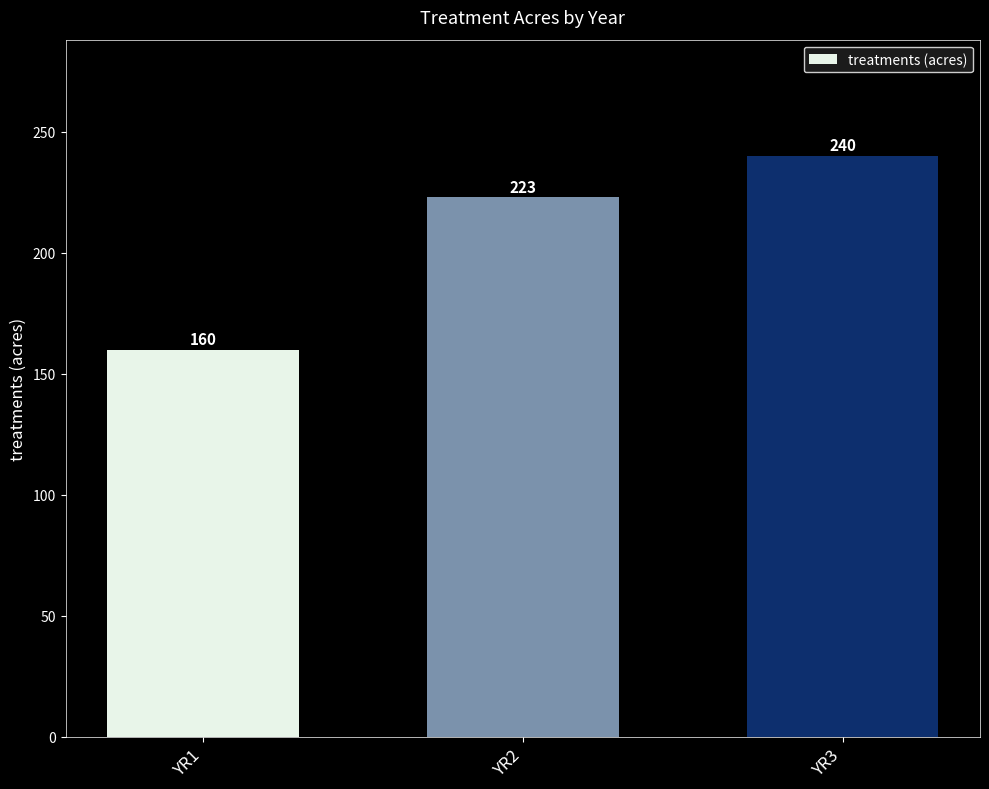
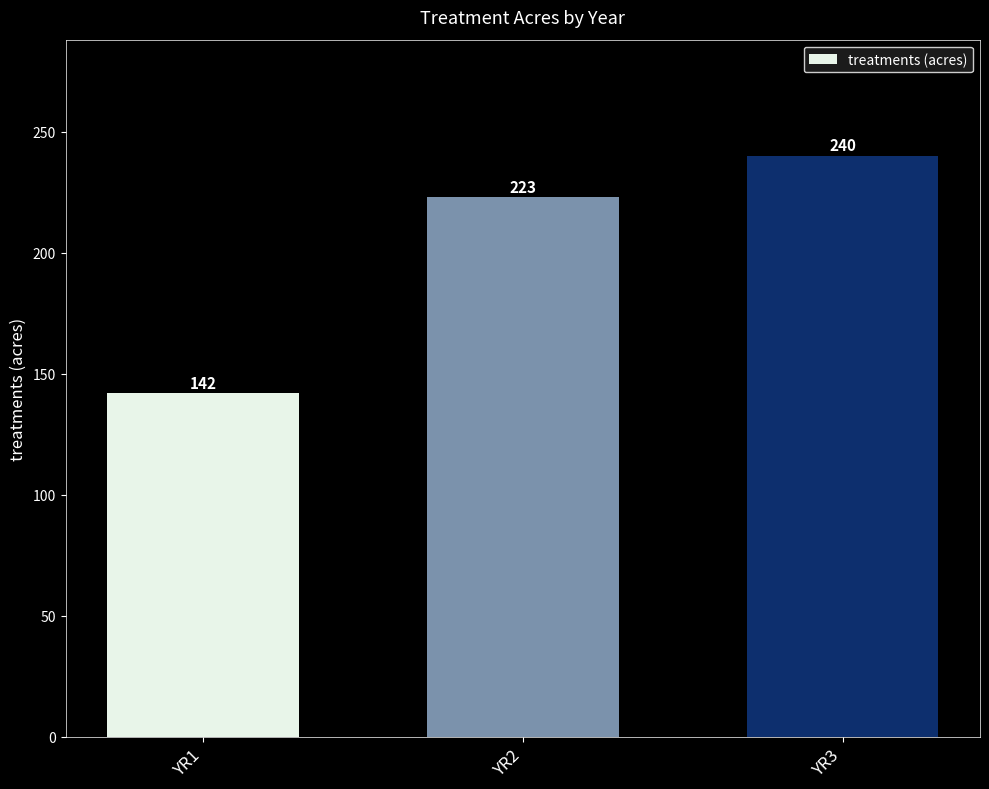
YR1: 160 -> 142
